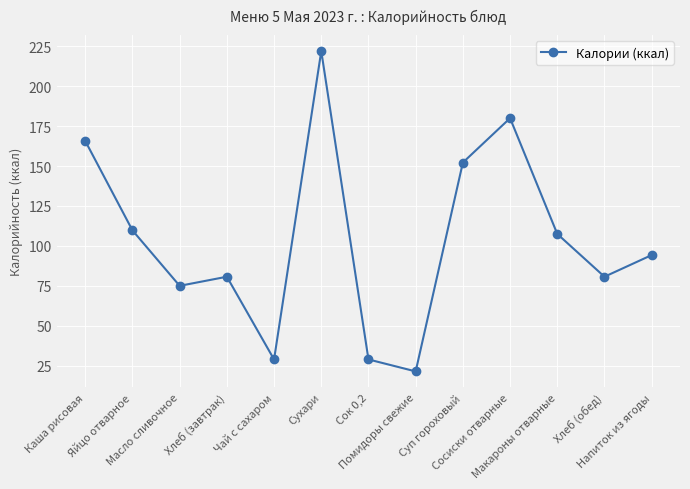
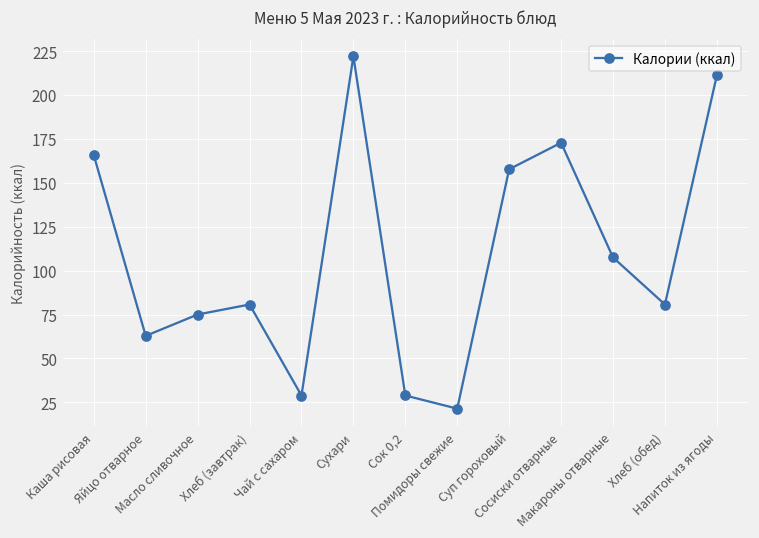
Яйцо отварное: 110 -> 63
Суп гороховый: 152 -> 158
Сосиски отварные: 180 -> 173
Напиток из ягоды: 94 -> 211
